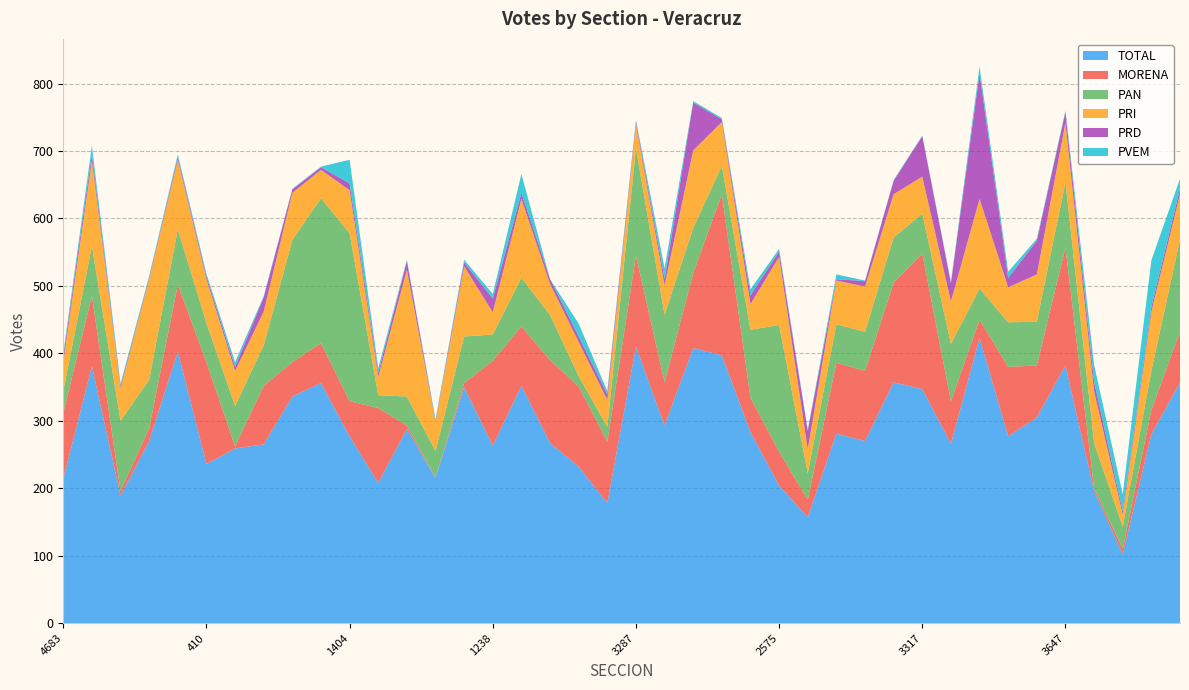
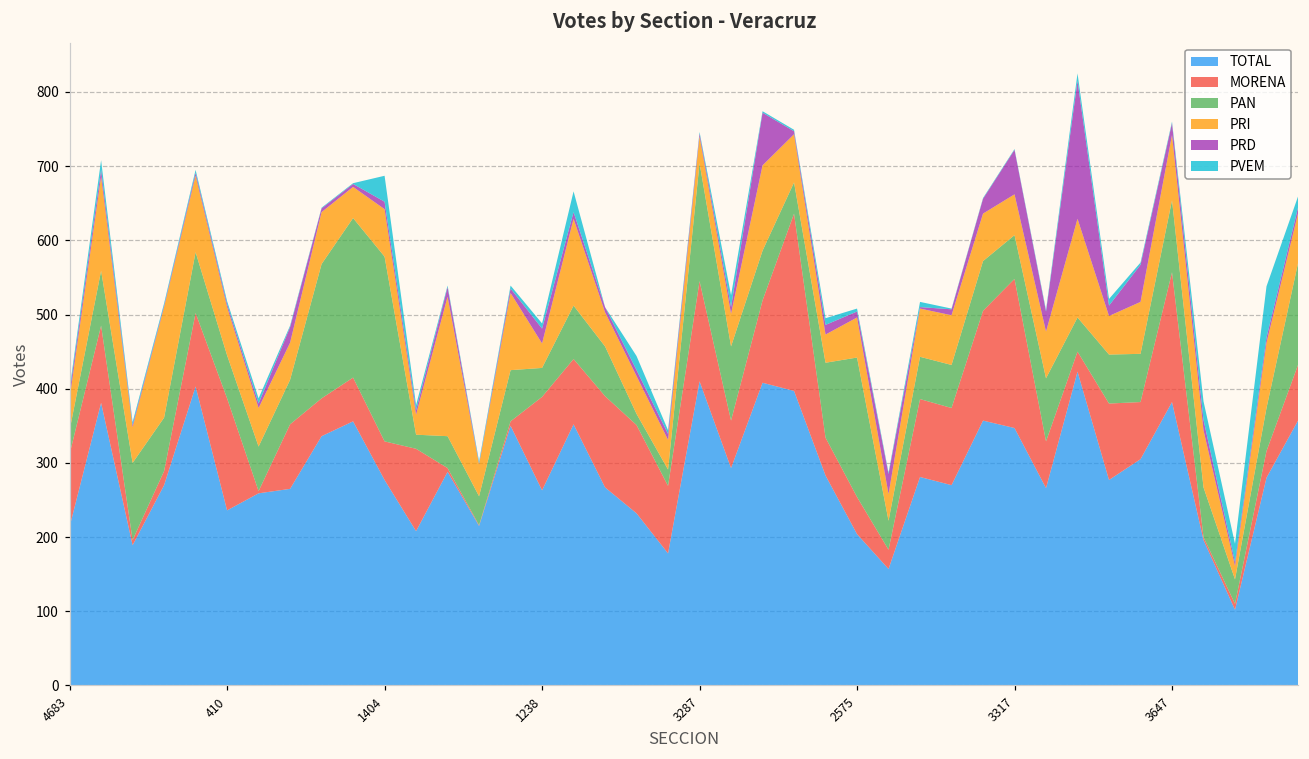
PRI, 2575: 100 -> 50
